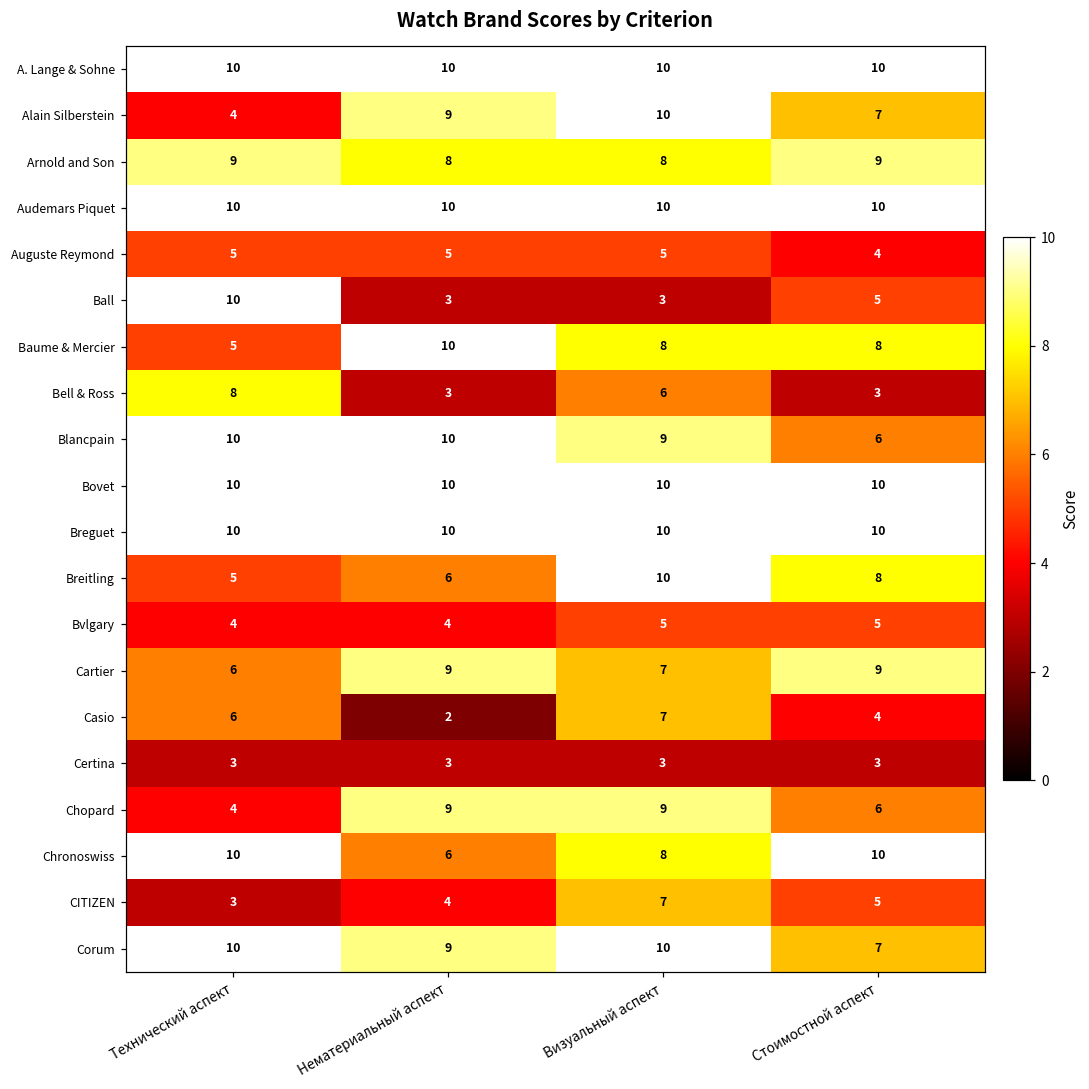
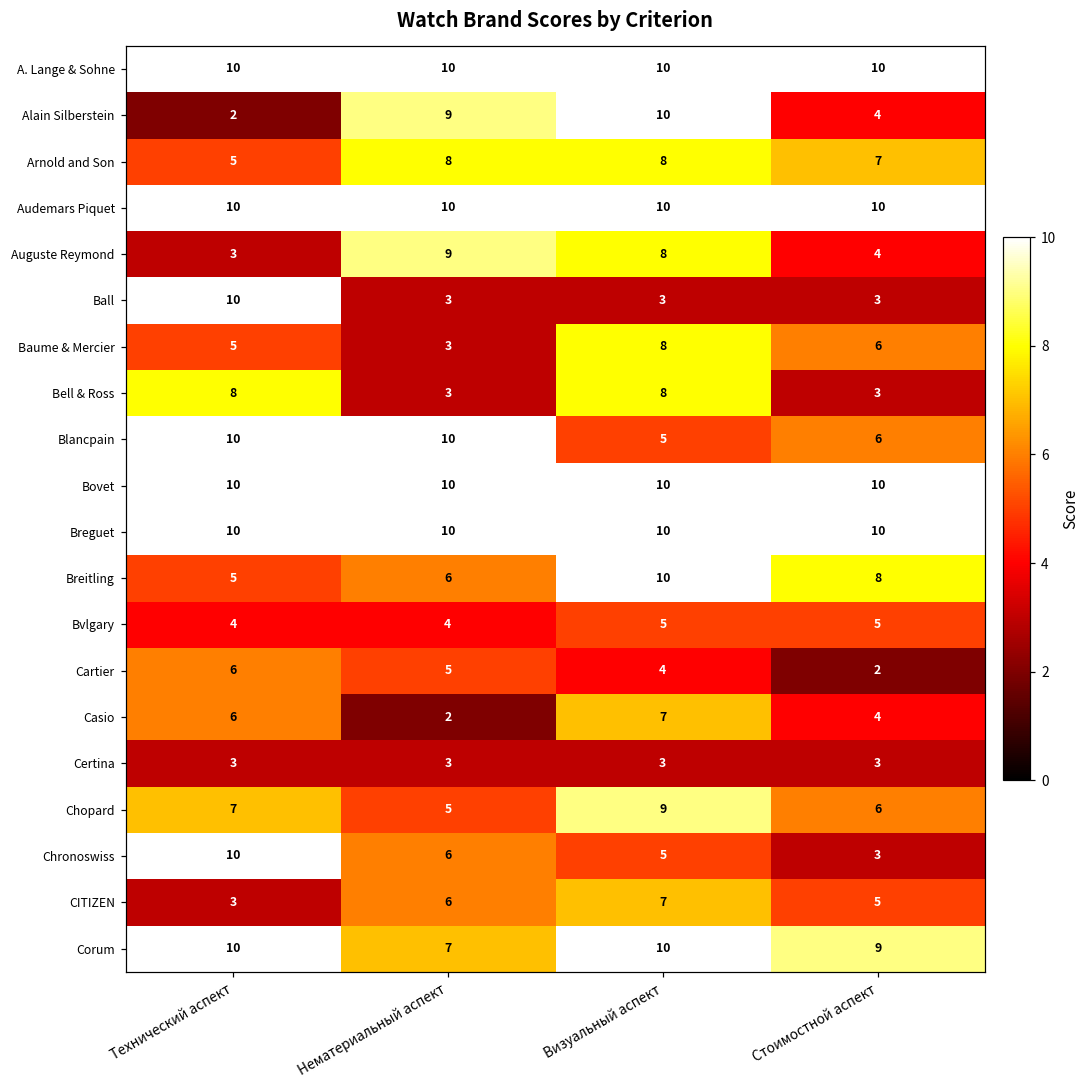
Alain Silberstein, Технический аспект: 4 -> 2
Alain Silberstein, Стоимостной аспект: 7 -> 4
Arnold and Son, Технический аспект: 9 -> 5
Arnold and Son, Стоимостной аспект: 9 -> 7
Auguste Reymond, Технический аспект: 5 -> 3
Auguste Reymond, Нематериальный аспект: 5 -> 9
Auguste Reymond, Визуальный аспект: 5 -> 8
Ball, Стоимостной аспект: 5 -> 3
Baume & Mercier, Нематериальный аспект: 10 -> 3
Baume & Mercier, Стоимостной аспект: 8 -> 6
Bell & Ross, Визуальный аспект: 6 -> 8
Blancpain, Визуальный аспект: 9 -> 5
Cartier, Нематериальный аспект: 9 -> 5
Cartier, Визуальный аспект: 7 -> 4
Cartier, Стоимостной аспект: 9 -> 2
Chopard, Технический аспект: 4 -> 7
Chopard, Нематериальный аспект: 9 -> 5
Chronoswiss, Визуальный аспект: 8 -> 5
Chronoswiss, Стоимостной аспект: 10 -> 3
CITIZEN, Нематериальный аспект: 4 -> 6
Corum, Нематериальный аспект: 9 -> 7
Corum, Стоимостной аспект: 7 -> 9
